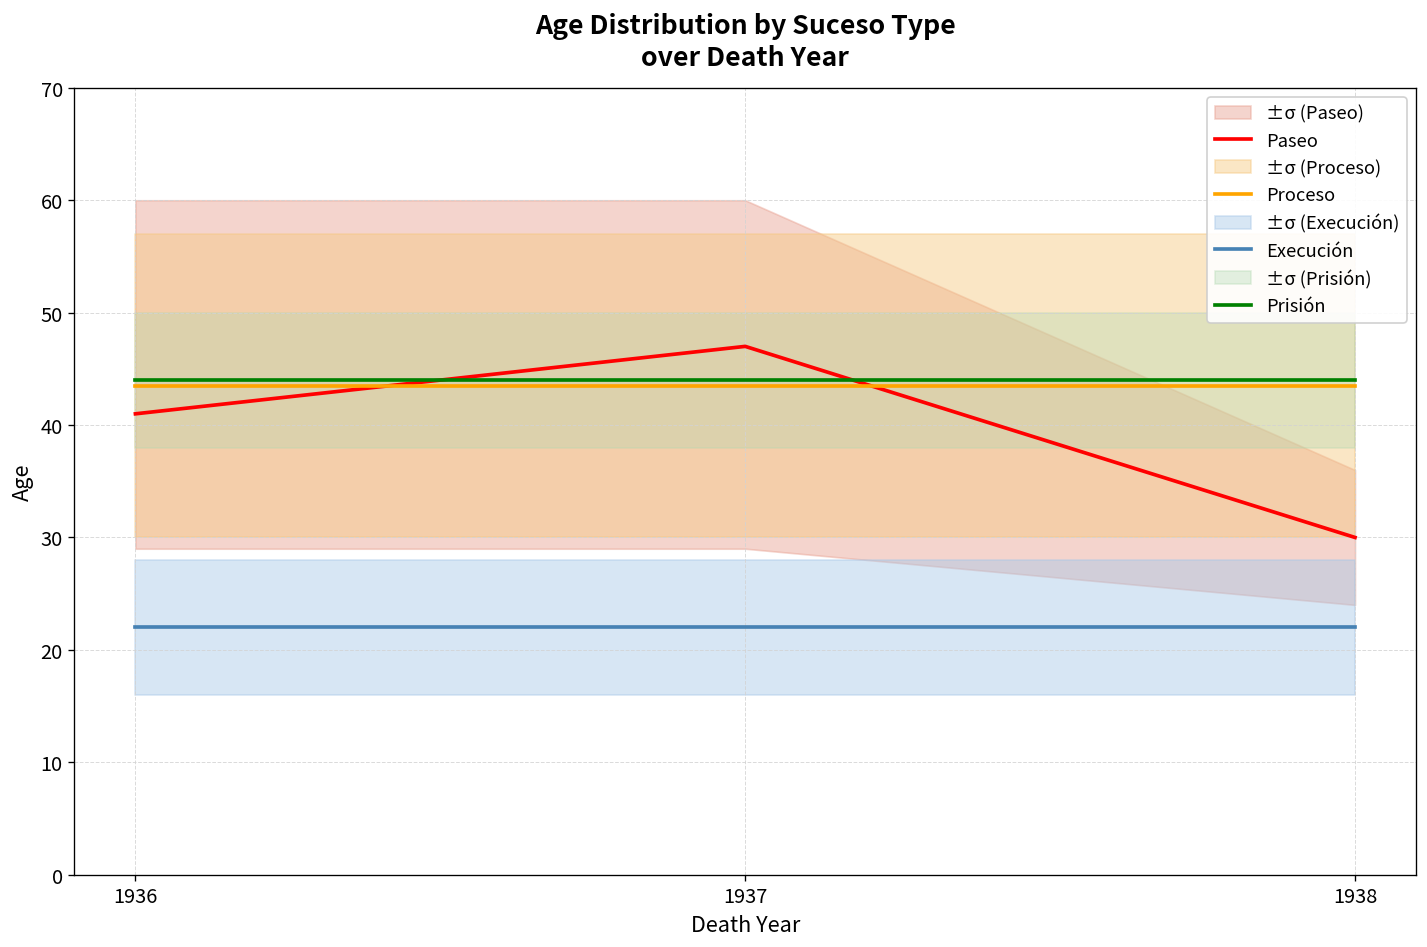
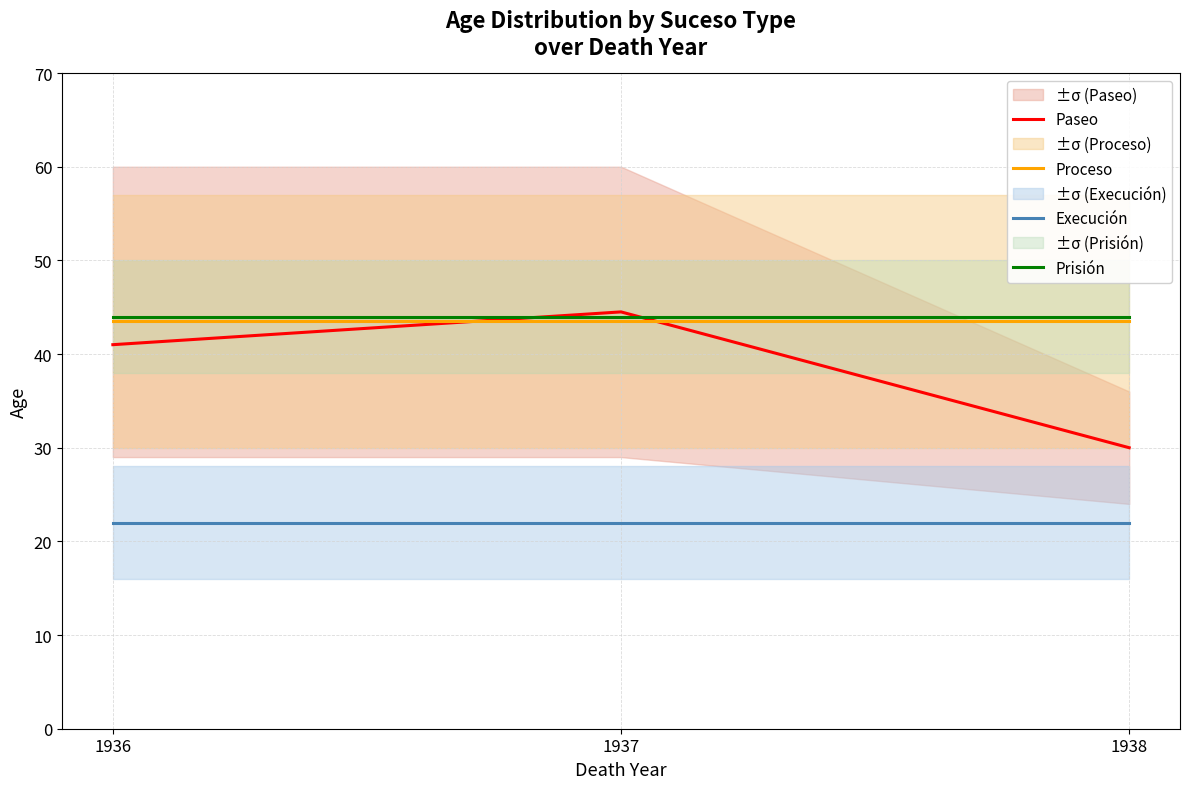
Paseo, 1937: 47 -> 45
